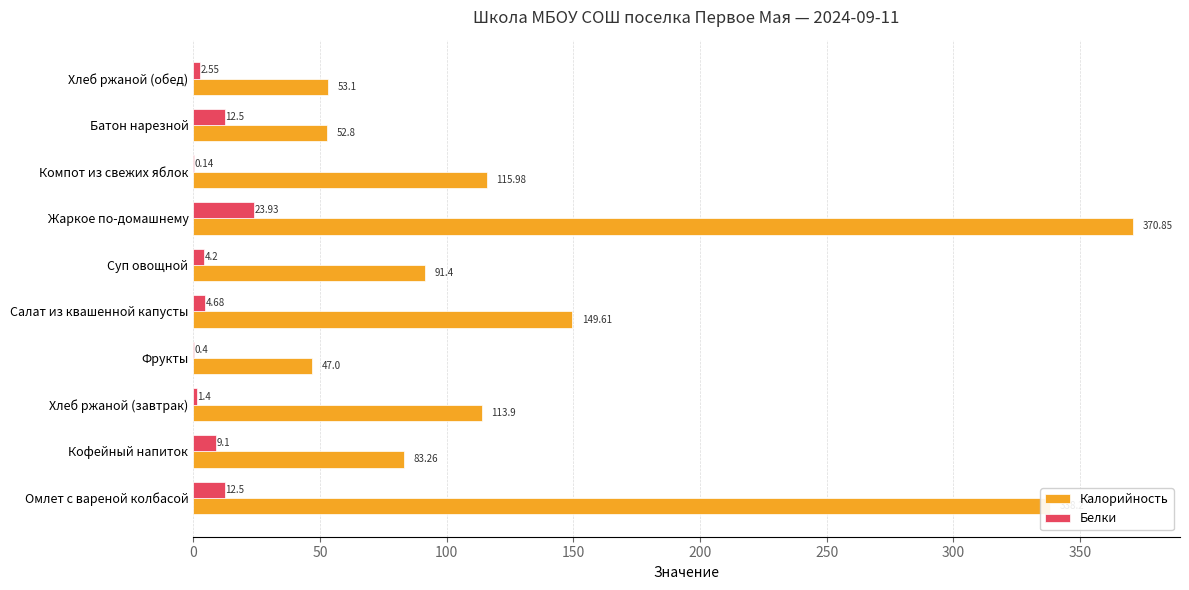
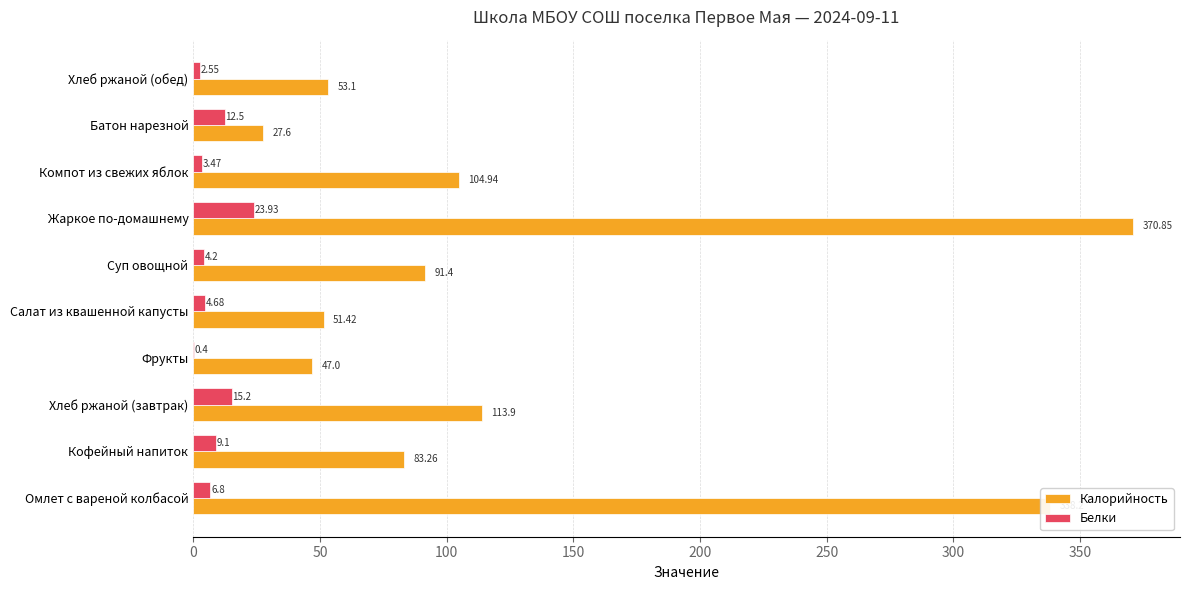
Калорийность, Батон нарезной: 52.8 -> 27.6
Белки, Компот из свежих яблок: 0.14 -> 3.47
Калорийность, Компот из свежих яблок: 115.98 -> 104.94
Калорийность, Салат из квашенной капусты: 149.61 -> 51.42
Белки, Хлеб ржаной (завтрак): 1.4 -> 15.2
Белки, Омлет с вареной колбасой: 12.5 -> 6.8
